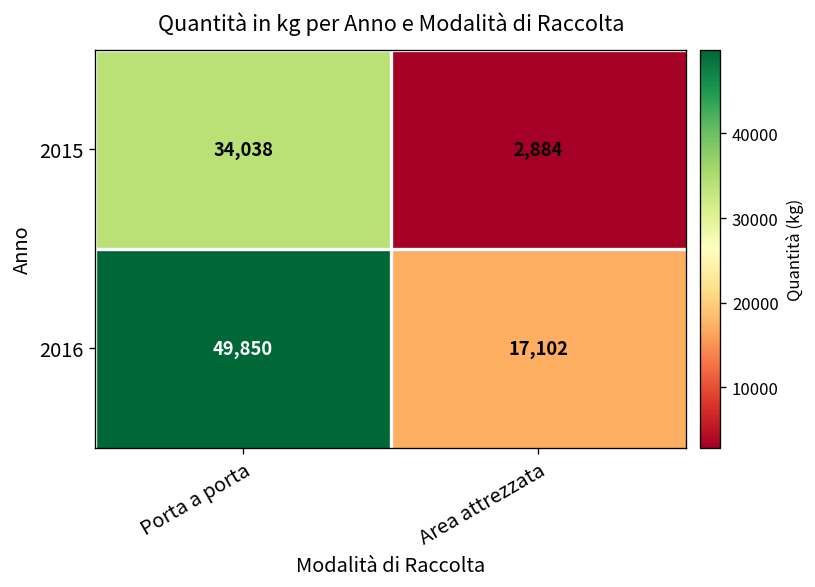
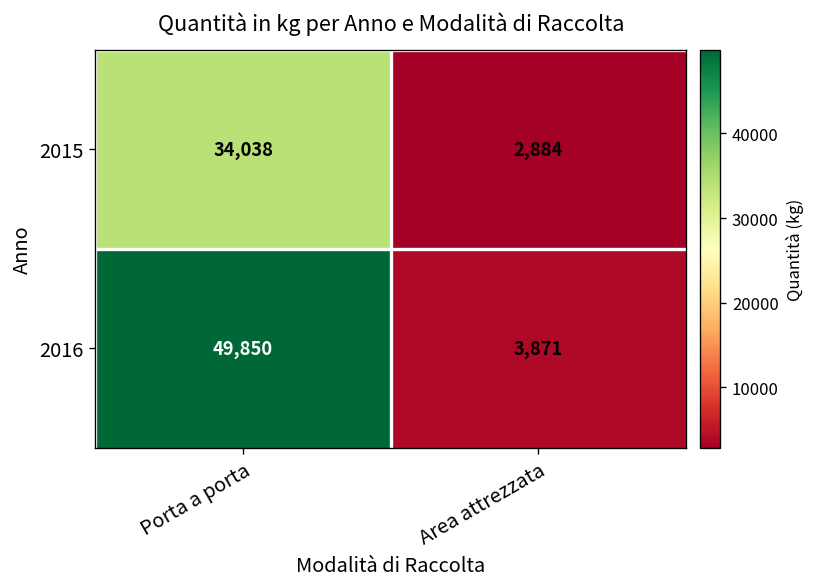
2016, Area attrezzata: 17,102 -> 3,871
